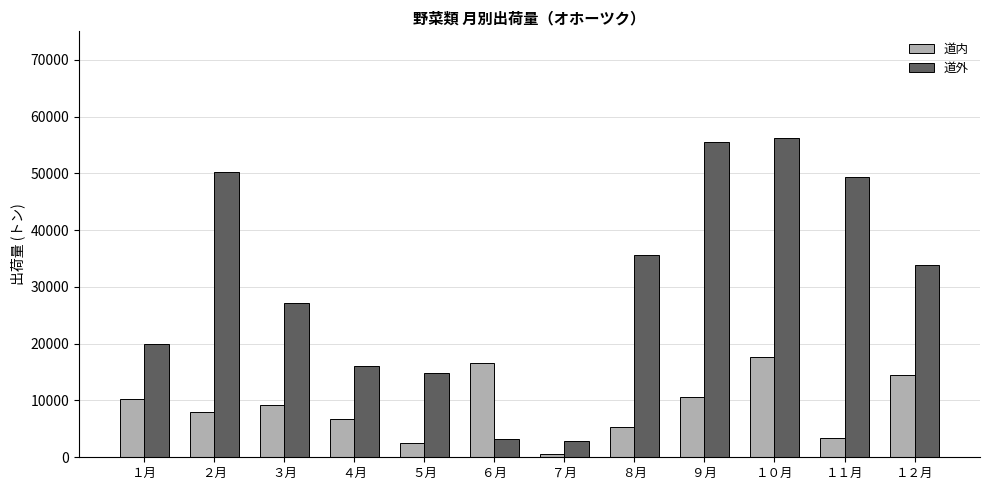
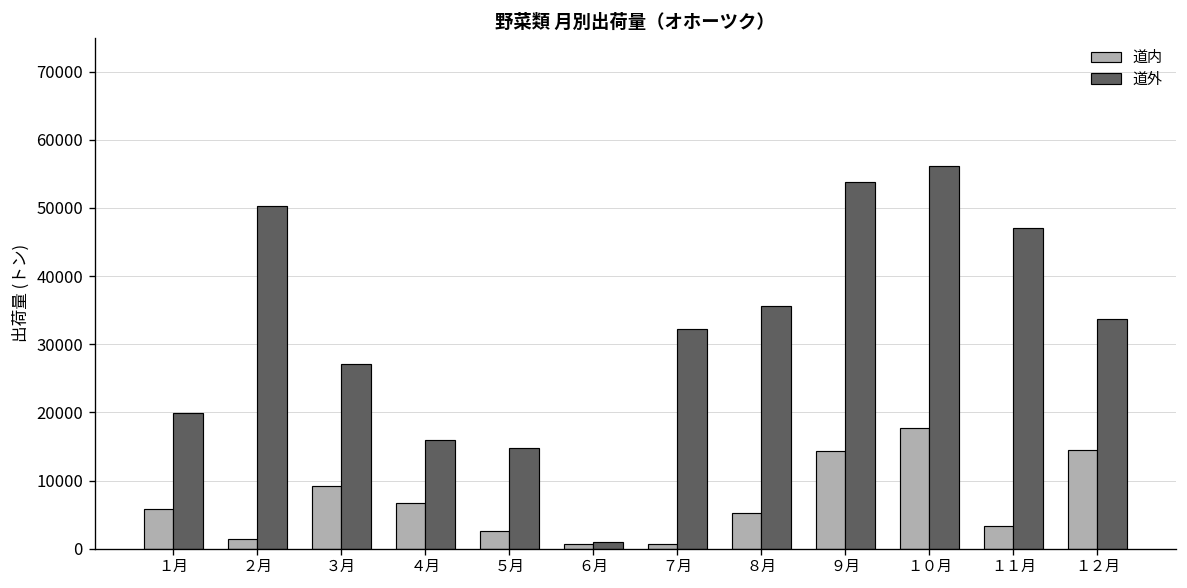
道内, １月: 10000 -> 6000
道内, ２月: 8000 -> 1000
道内, ６月: 17000 -> 1000
道外, ６月: 3000 -> 1000
道外, ７月: 3000 -> 32000
道内, ９月: 11000 -> 14000
道外, ９月: 55000 -> 54000
道外, １１月: 49000 -> 47000
